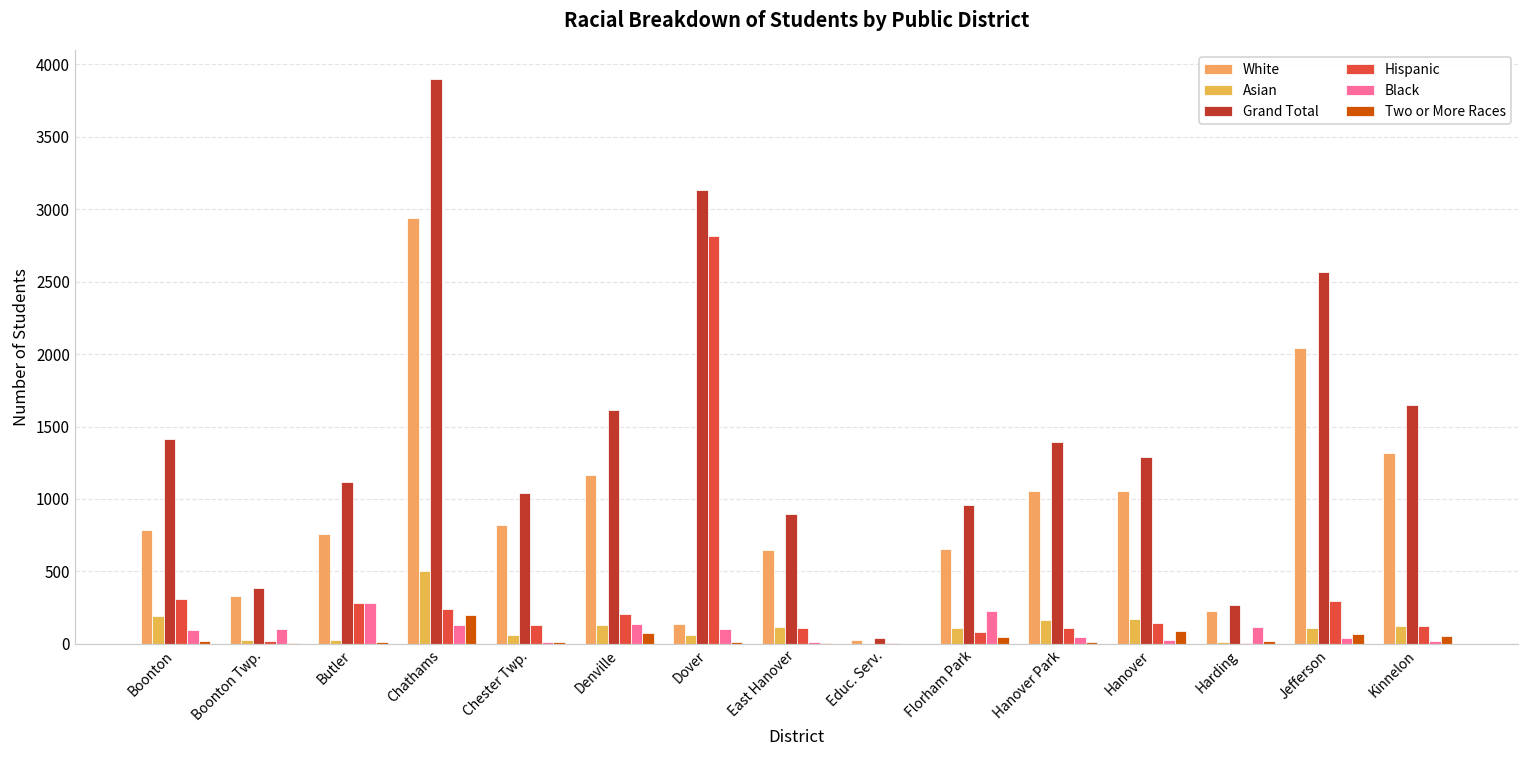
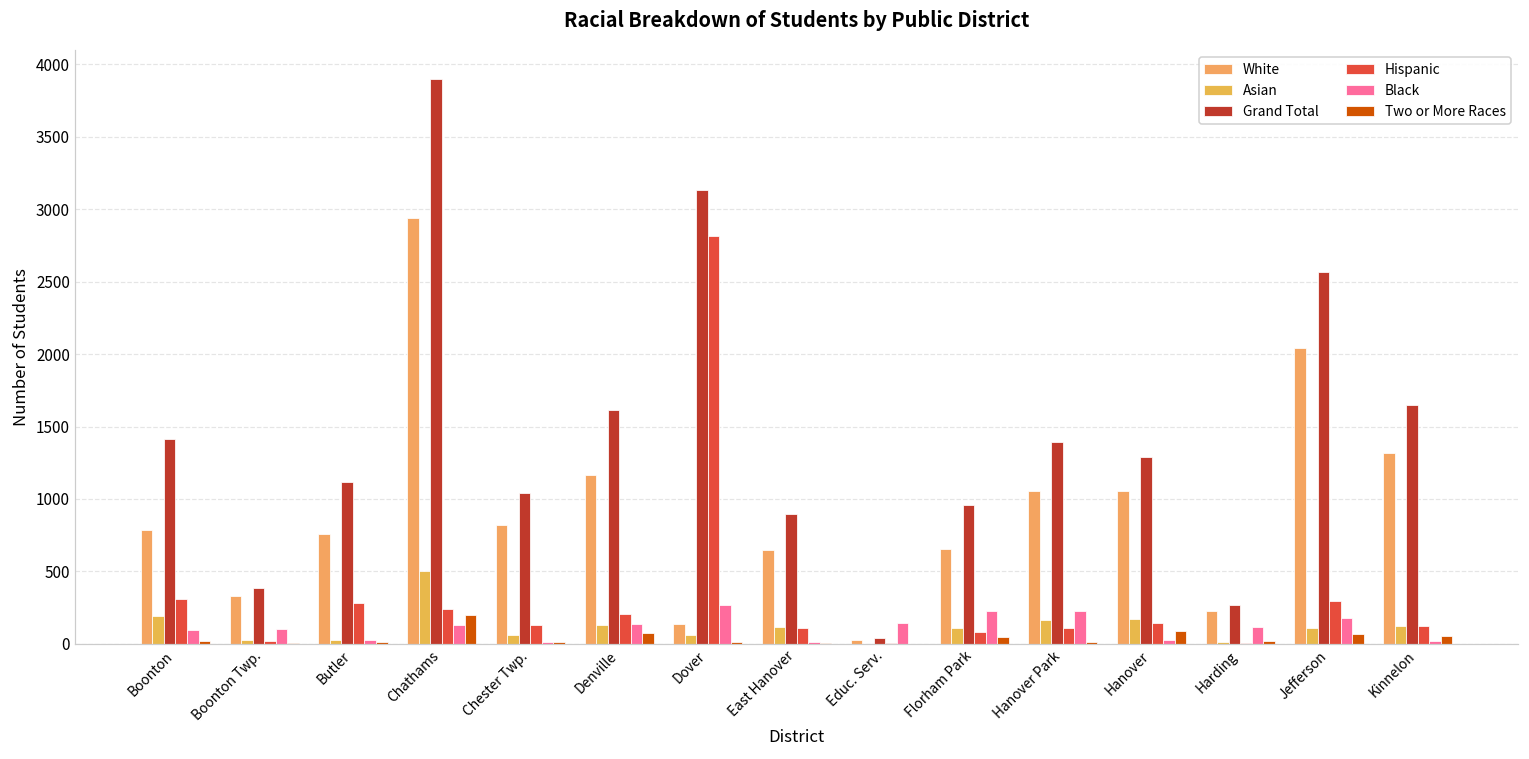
Black, Butler: 290 -> 30
Black, Dover: 100 -> 270
Black, Educ. Serv.: 0 -> 140
Black, Hanover Park: 50 -> 230
Black, Jefferson: 40 -> 180
